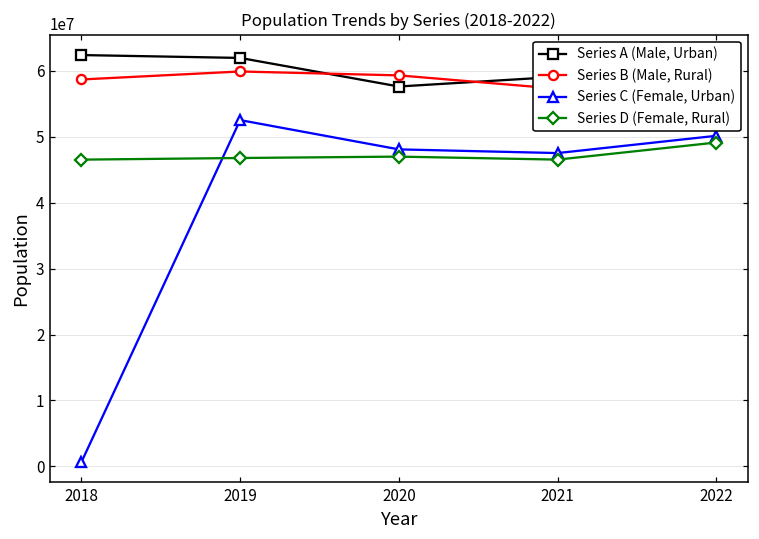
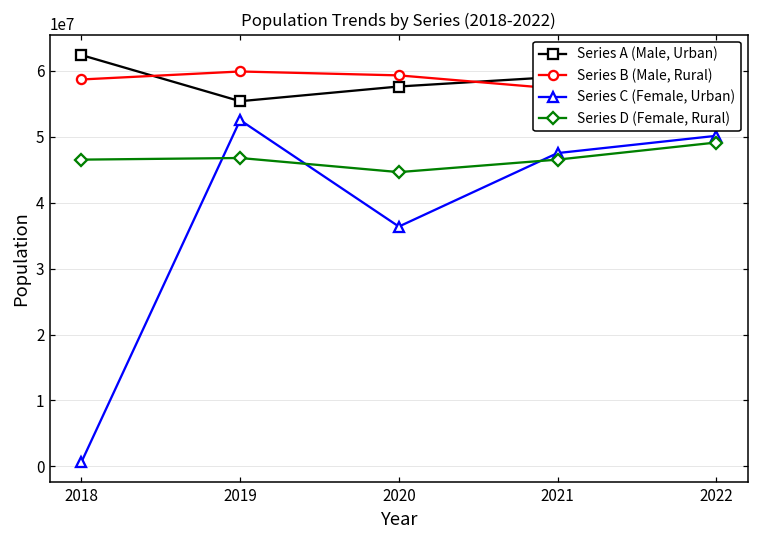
Series A (Male, Urban), 2019: 62000000 -> 55000000
Series C (Female, Urban), 2020: 48000000 -> 36000000
Series D (Female, Rural), 2020: 47000000 -> 45000000
